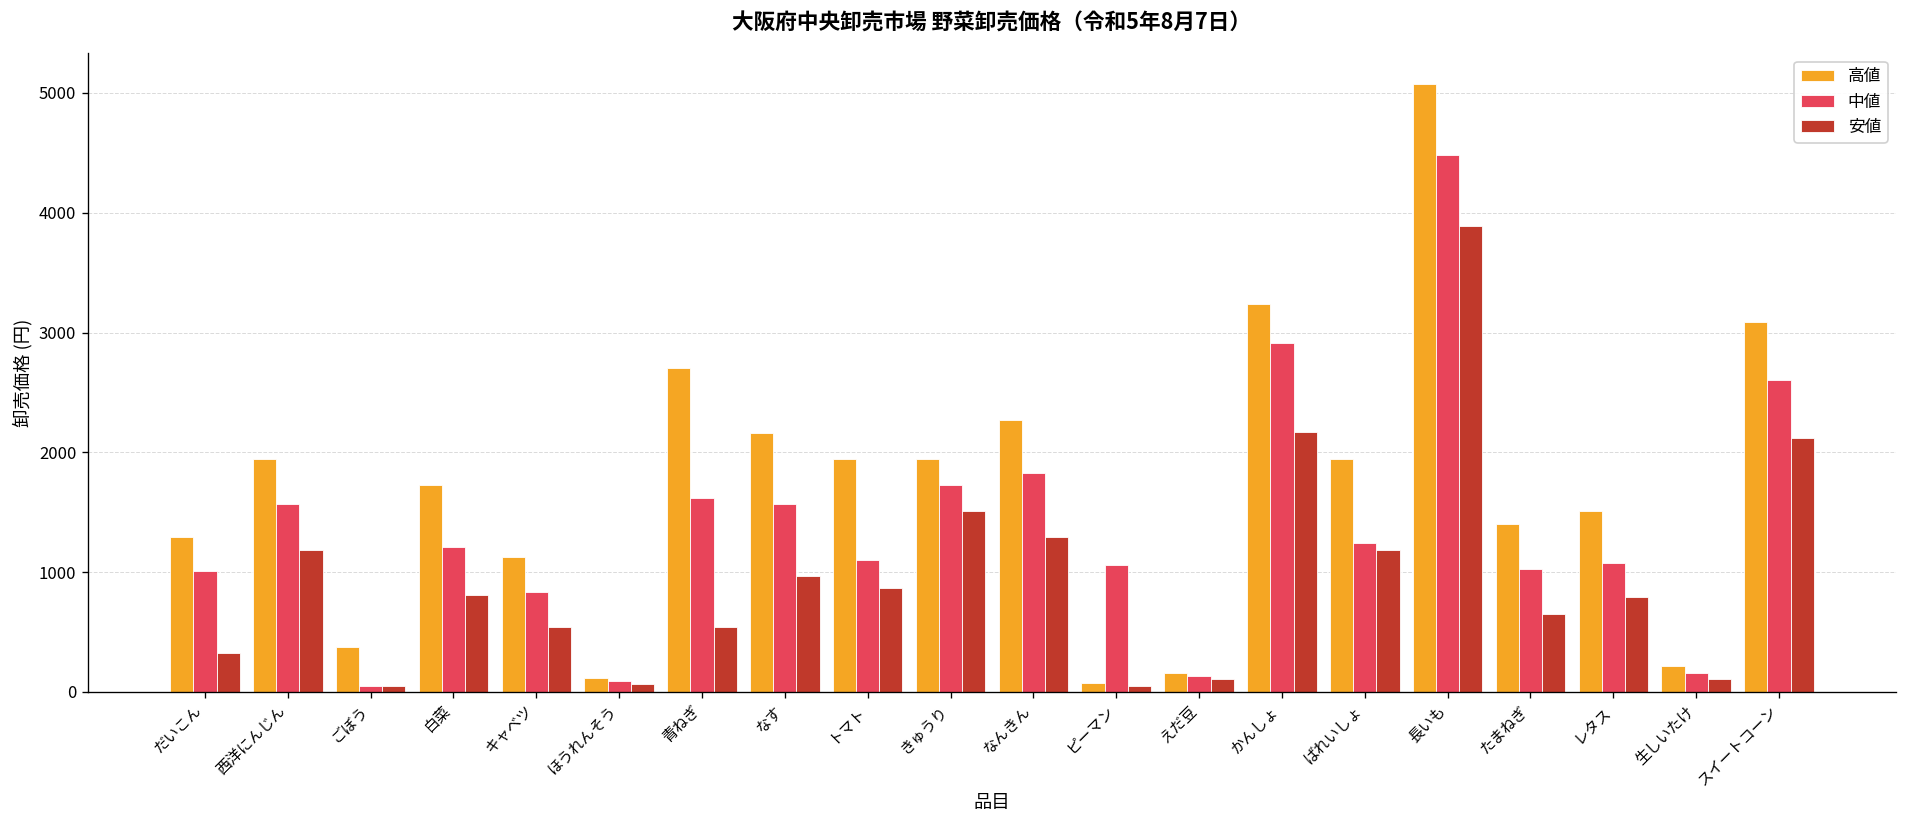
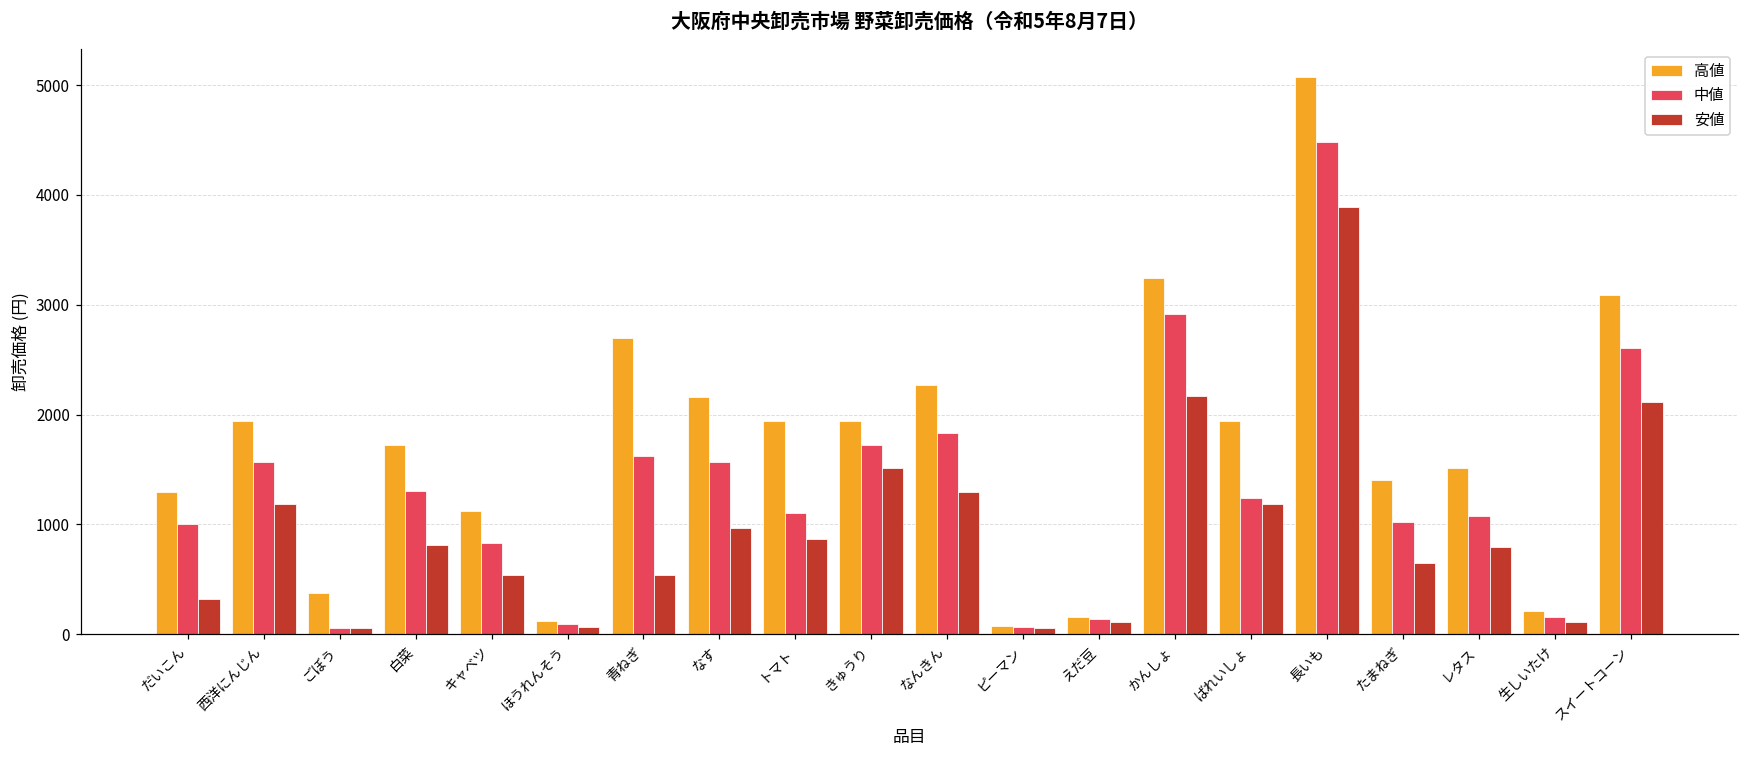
中値, 白菜: 1200 -> 1300
中値, ピーマン: 1100 -> 100
